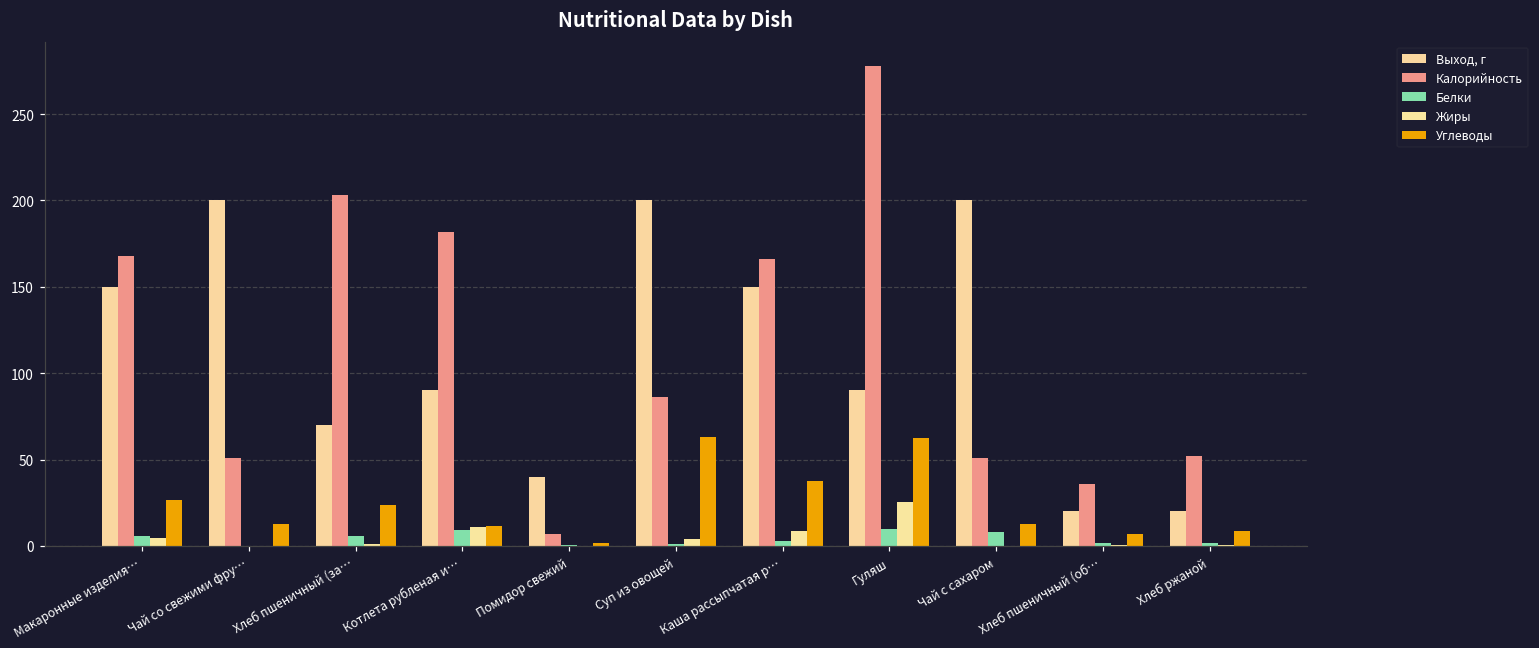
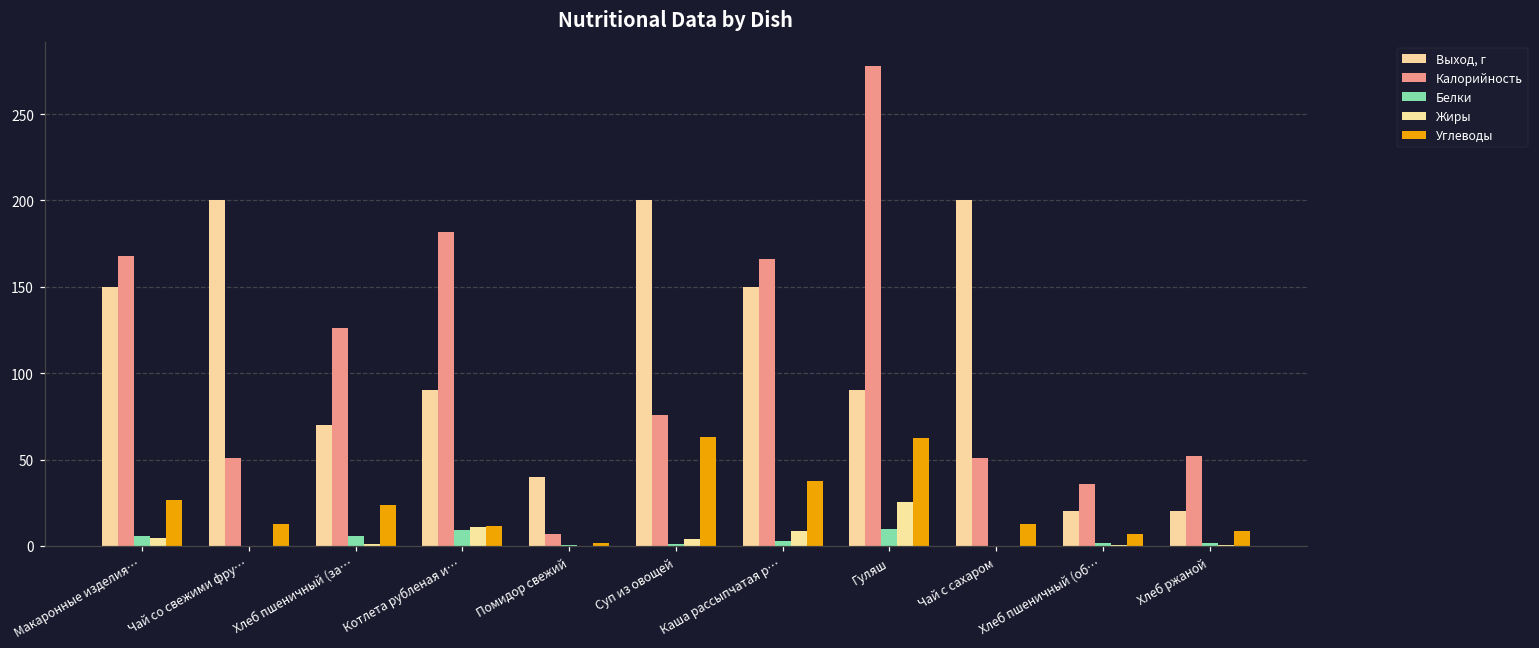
Калорийность, Хлеб пшеничный (за…: 203 -> 126
Калорийность, Суп из овощей: 86 -> 76
Белки, Чай с сахаром: 8 -> 0
